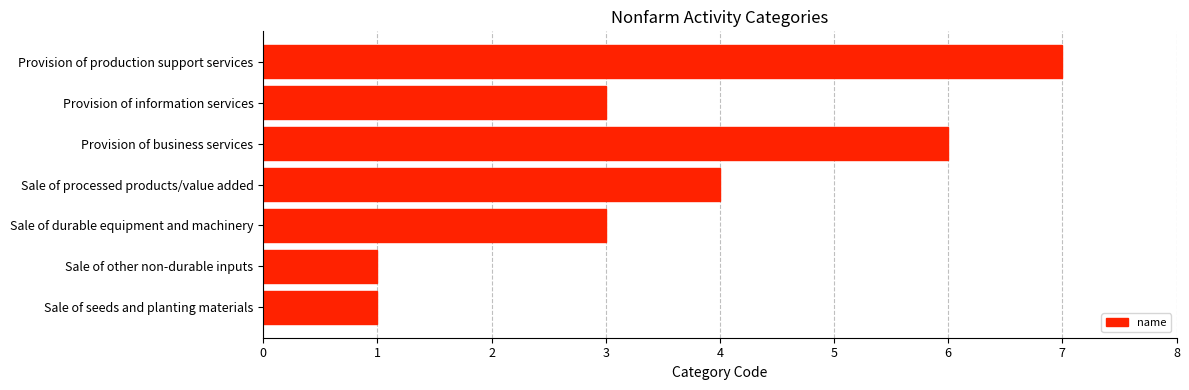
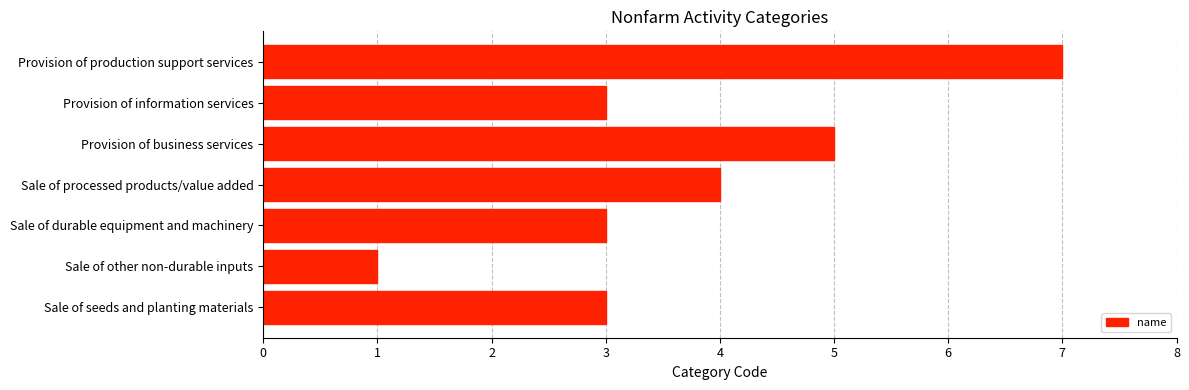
Provision of business services: 6 -> 5
Sale of seeds and planting materials: 1 -> 3
